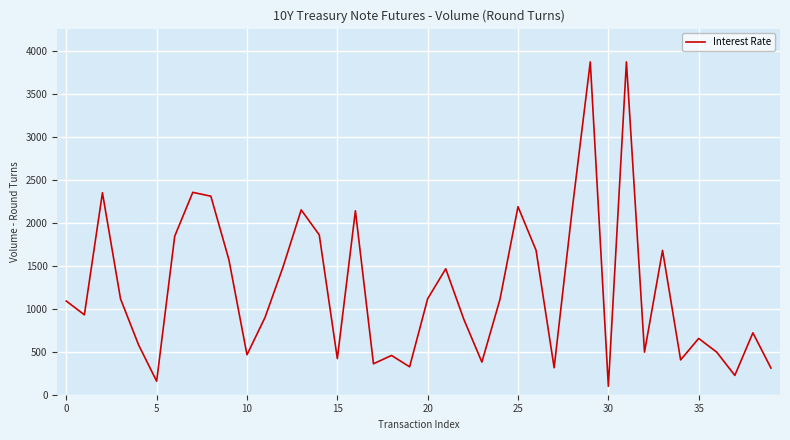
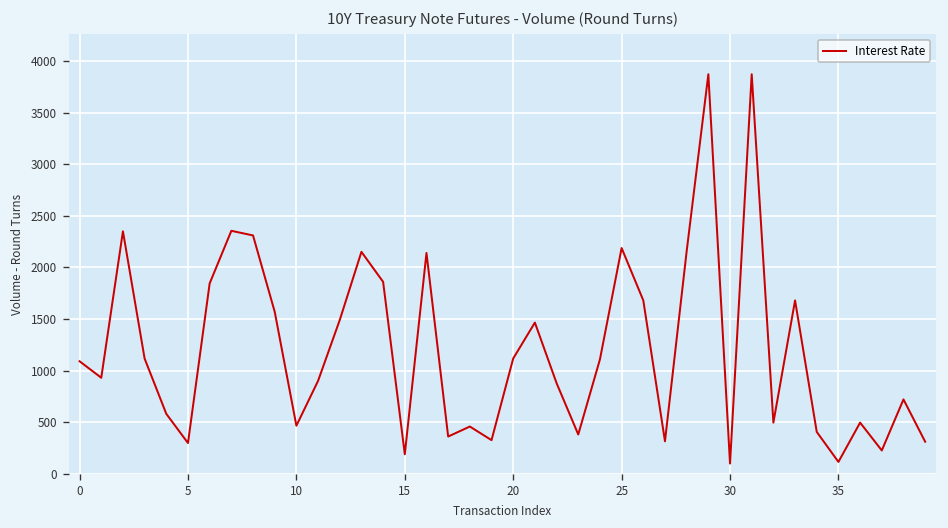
5: 200 -> 300
15: 400 -> 200
35: 700 -> 100
